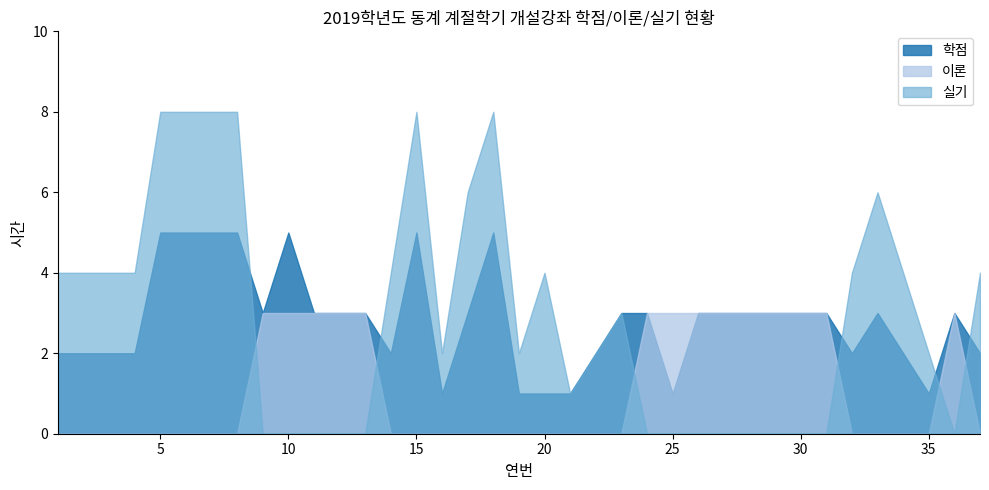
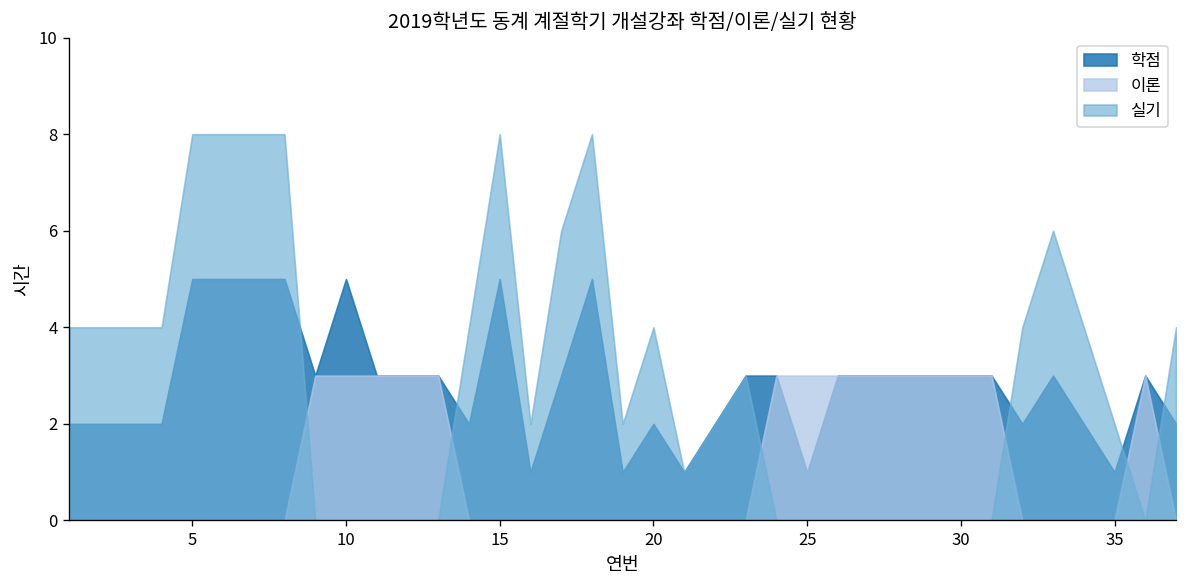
학점, 20: 1 -> 2
